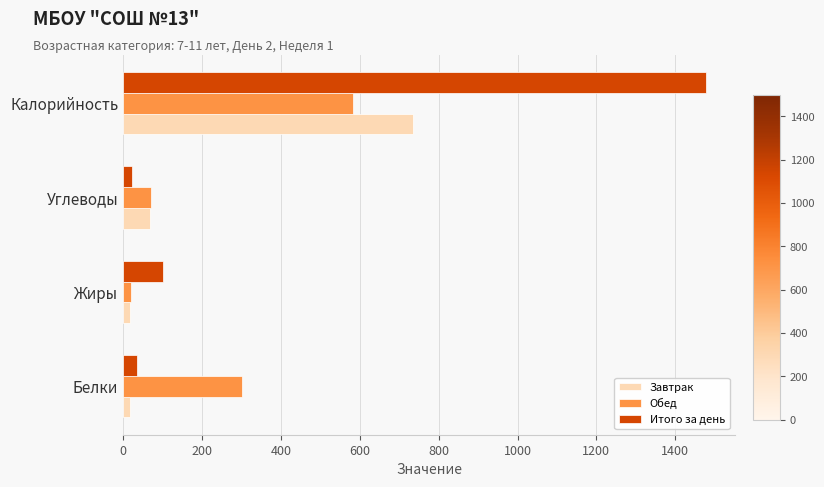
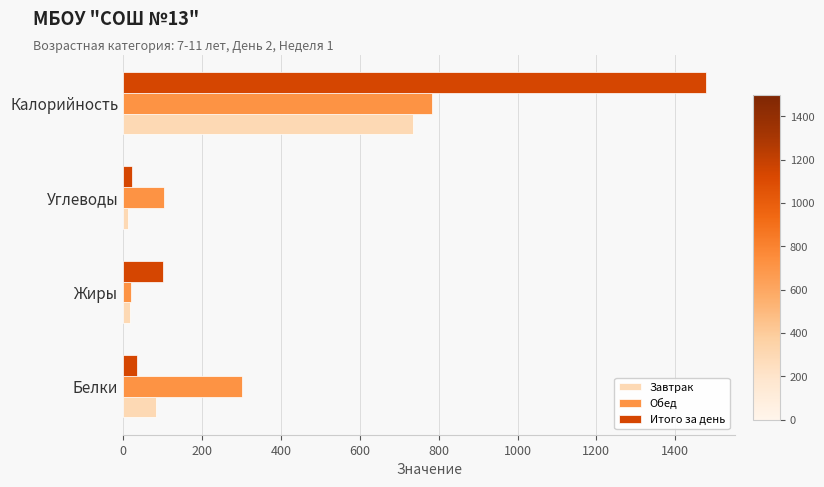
Обед, Калорийность: 580 -> 780
Обед, Углеводы: 70 -> 100
Завтрак, Углеводы: 70 -> 10
Завтрак, Белки: 20 -> 80
